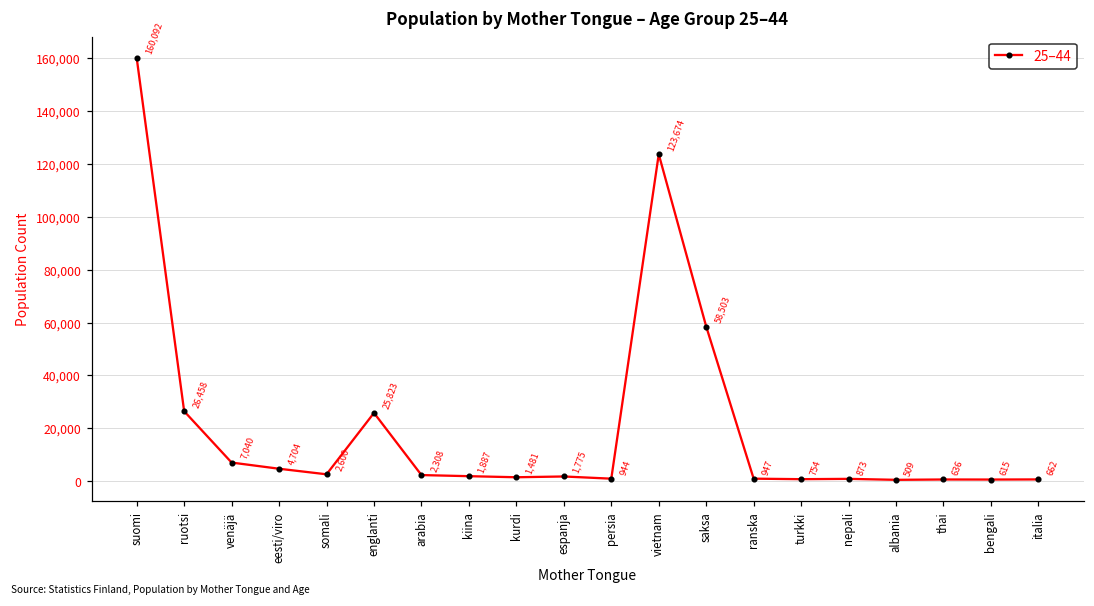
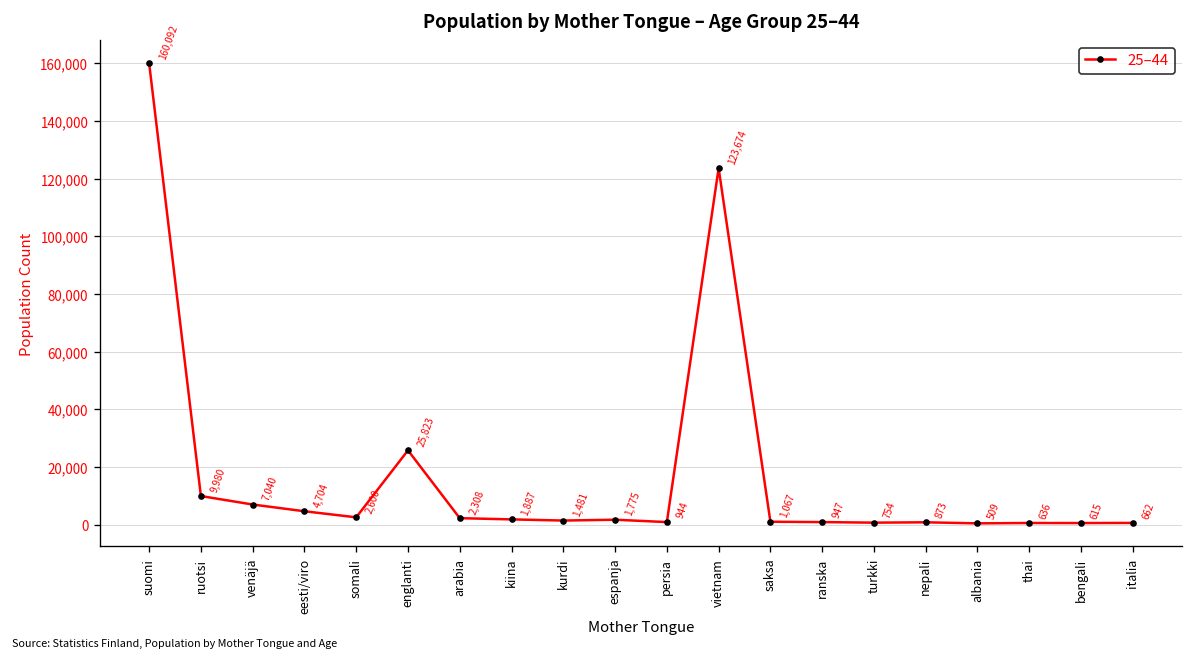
ruotsi: 26,458 -> 9,980
saksa: 58,503 -> 1,067
